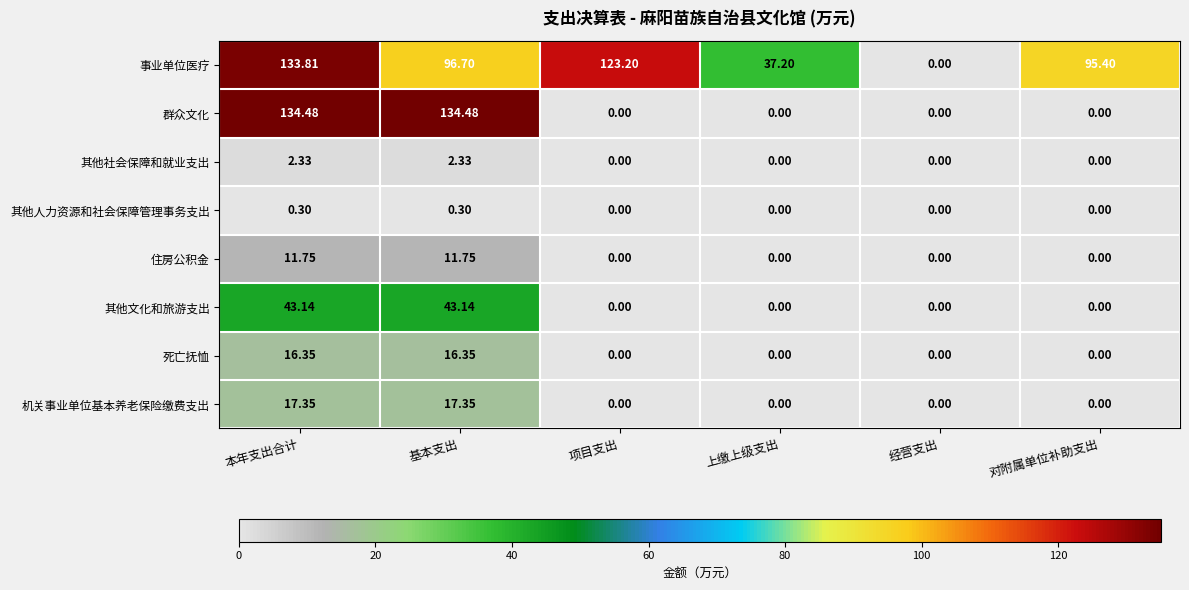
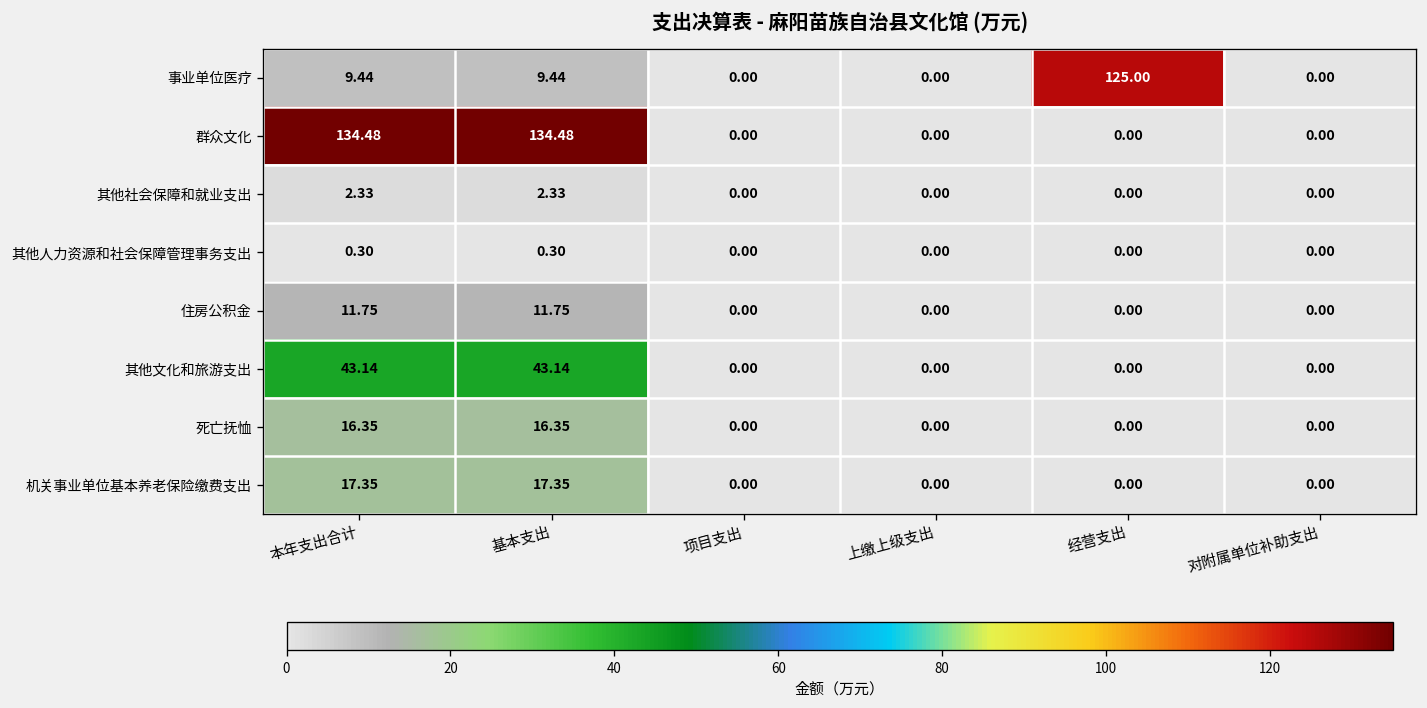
事业单位医疗, 本年支出合计: 133.81 -> 9.44
事业单位医疗, 基本支出: 96.70 -> 9.44
事业单位医疗, 项目支出: 123.20 -> 0.00
事业单位医疗, 上缴上级支出: 37.20 -> 0.00
事业单位医疗, 经营支出: 0.00 -> 125.00
事业单位医疗, 对附属单位补助支出: 95.40 -> 0.00
